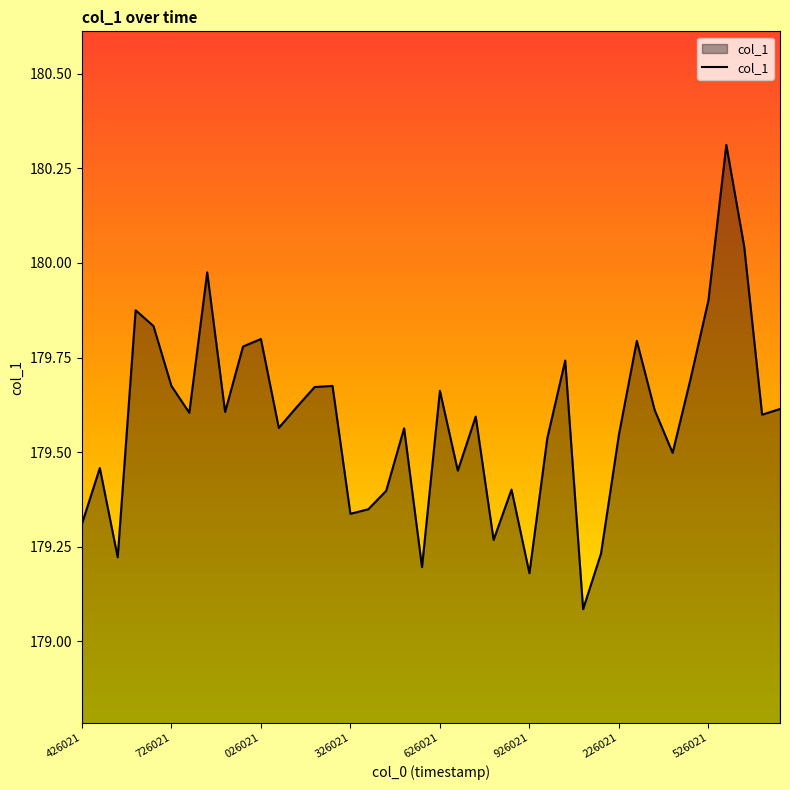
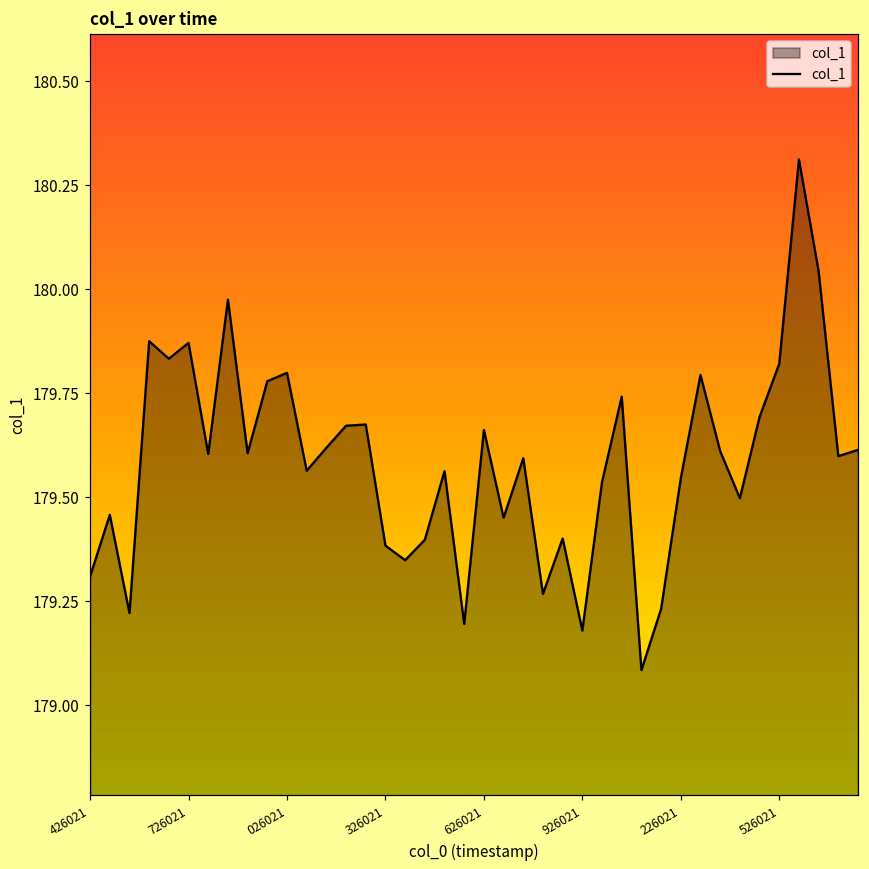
726021: 179.68 -> 179.87
326021: 179.34 -> 179.38
526021: 179.90 -> 179.82
